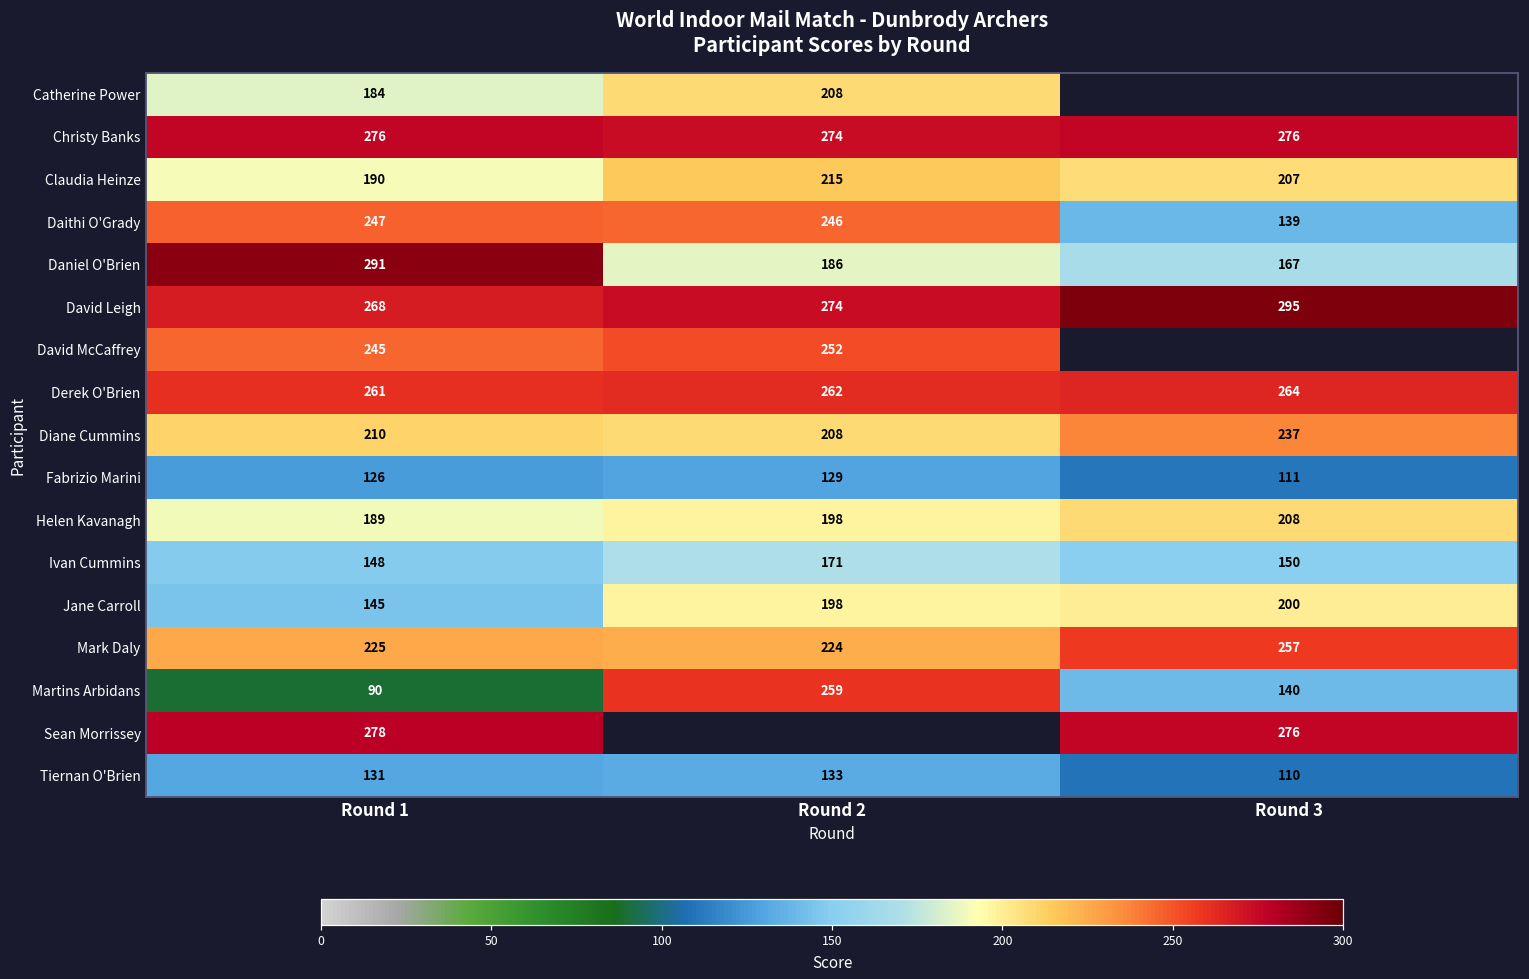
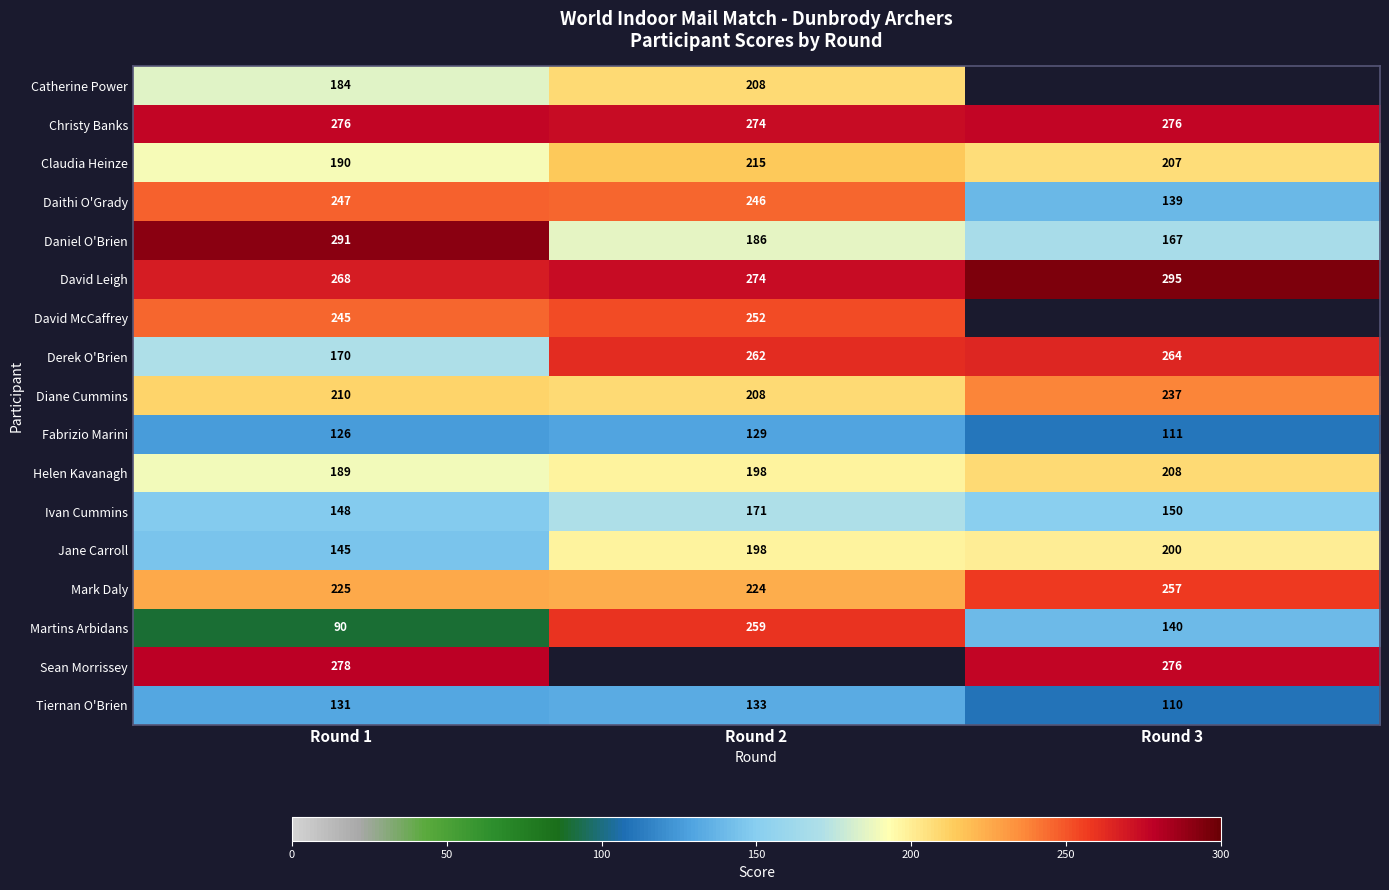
Derek O'Brien, Round 1: 261 -> 170
